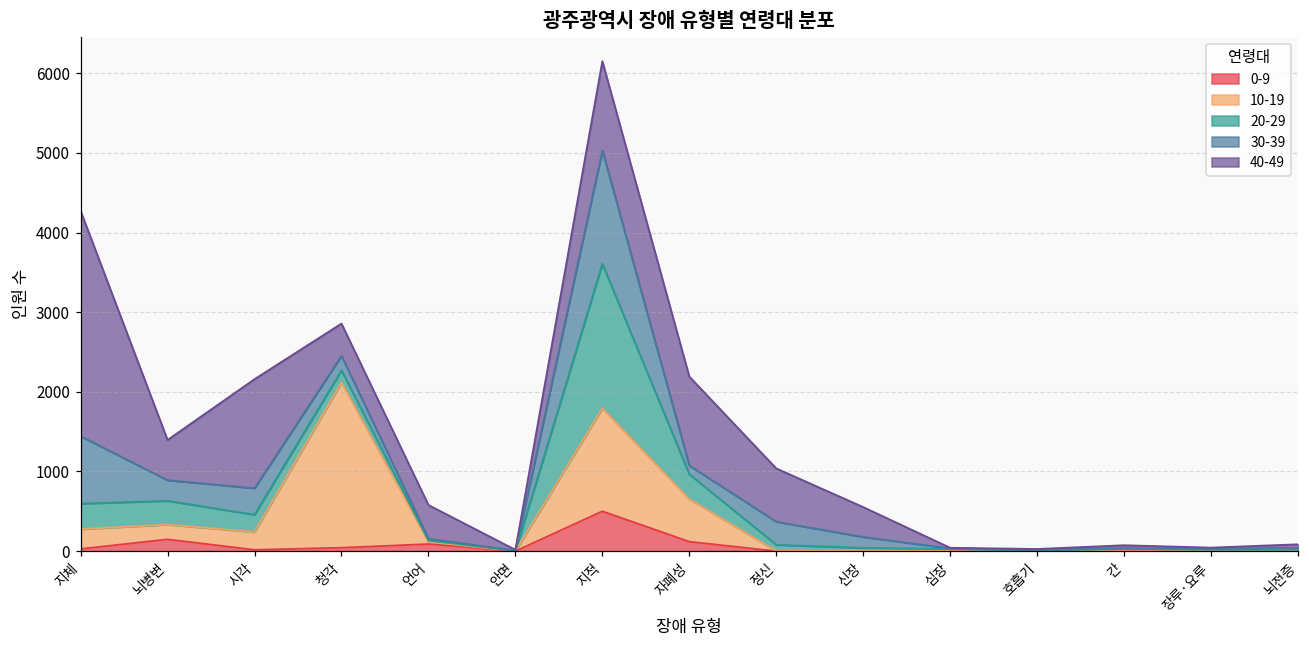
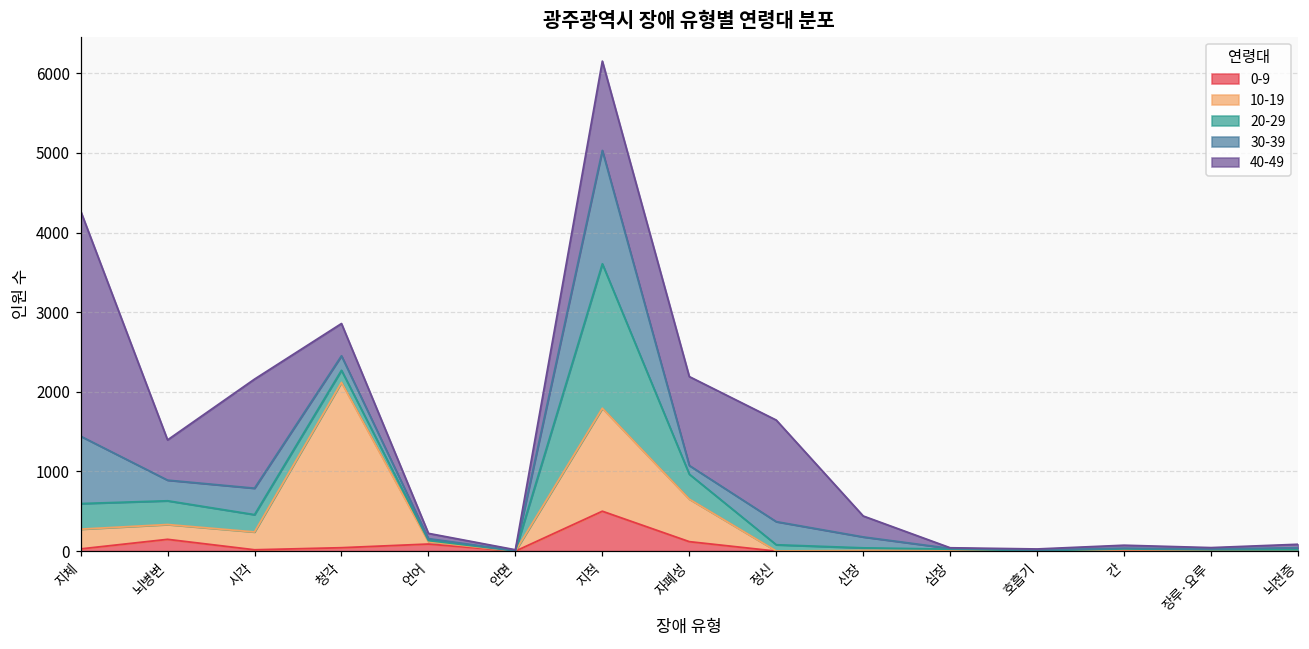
40-49, 언어: 400 -> 100
40-49, 정신: 700 -> 1300
40-49, 신장: 400 -> 300
